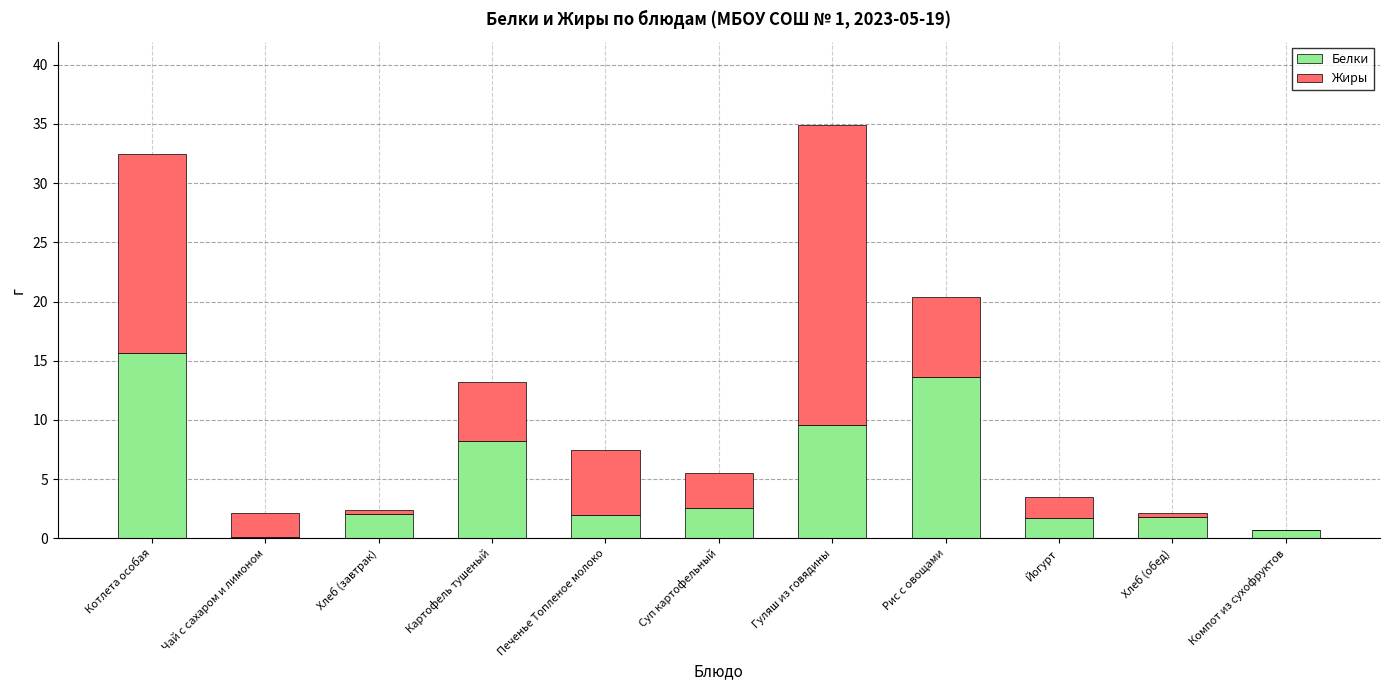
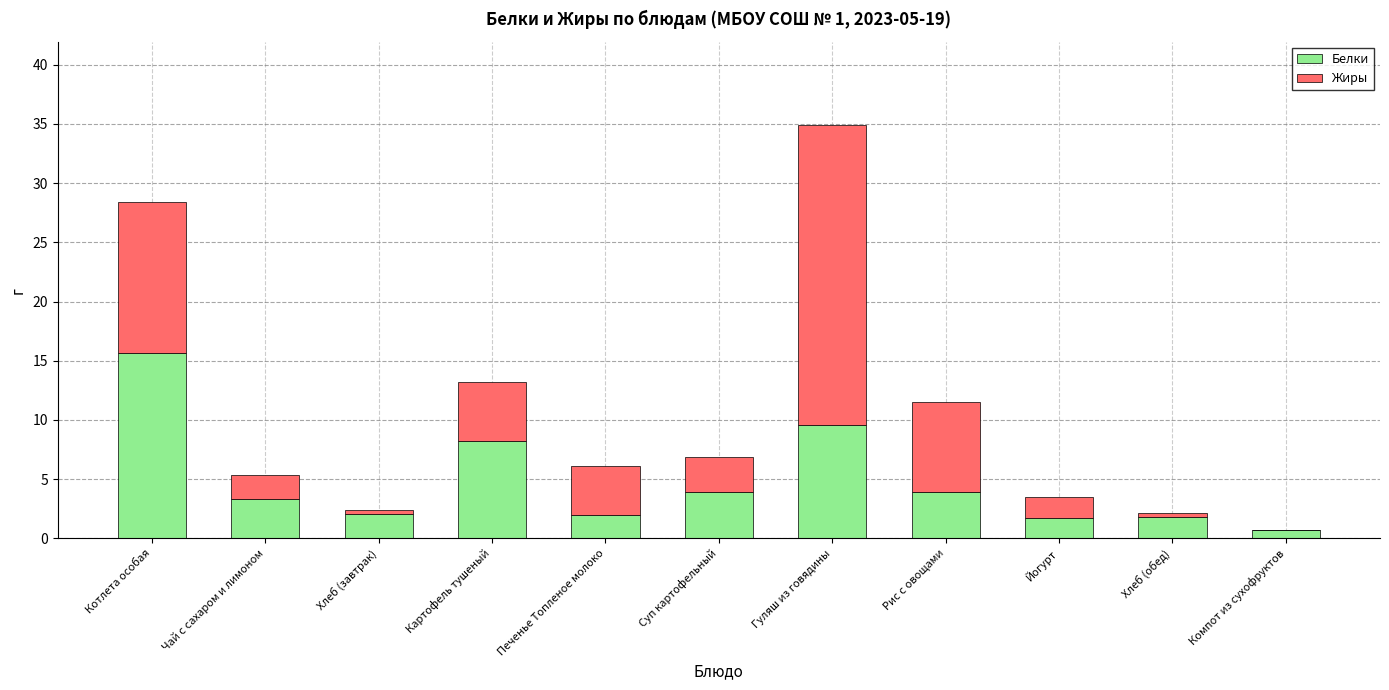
Жиры, Котлета особая: 16.8 -> 12.8
Белки, Чай с сахаром и лимоном: 0.1 -> 3.3
Жиры, Печенье Топленое молоко: 5.5 -> 4.1
Белки, Суп картофельный: 2.5 -> 3.9
Белки, Рис с овощами: 13.6 -> 3.9
Жиры, Рис с овощами: 6.8 -> 7.6
